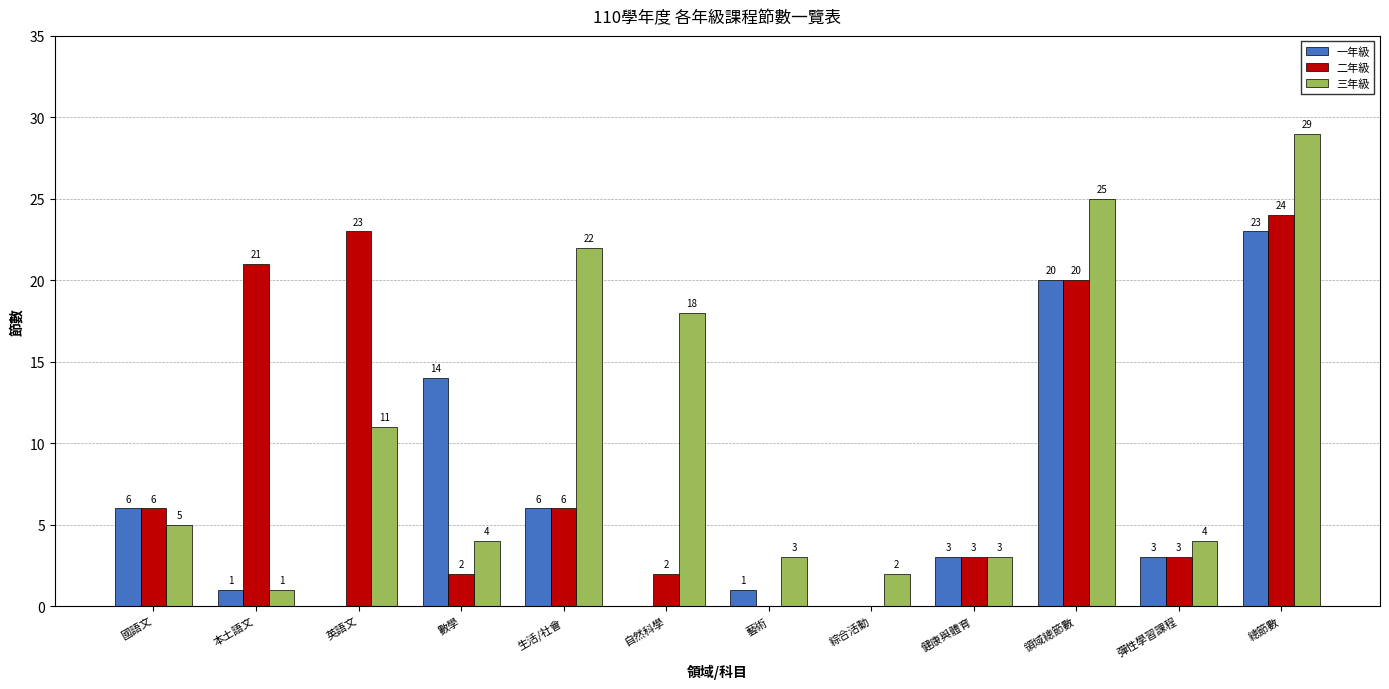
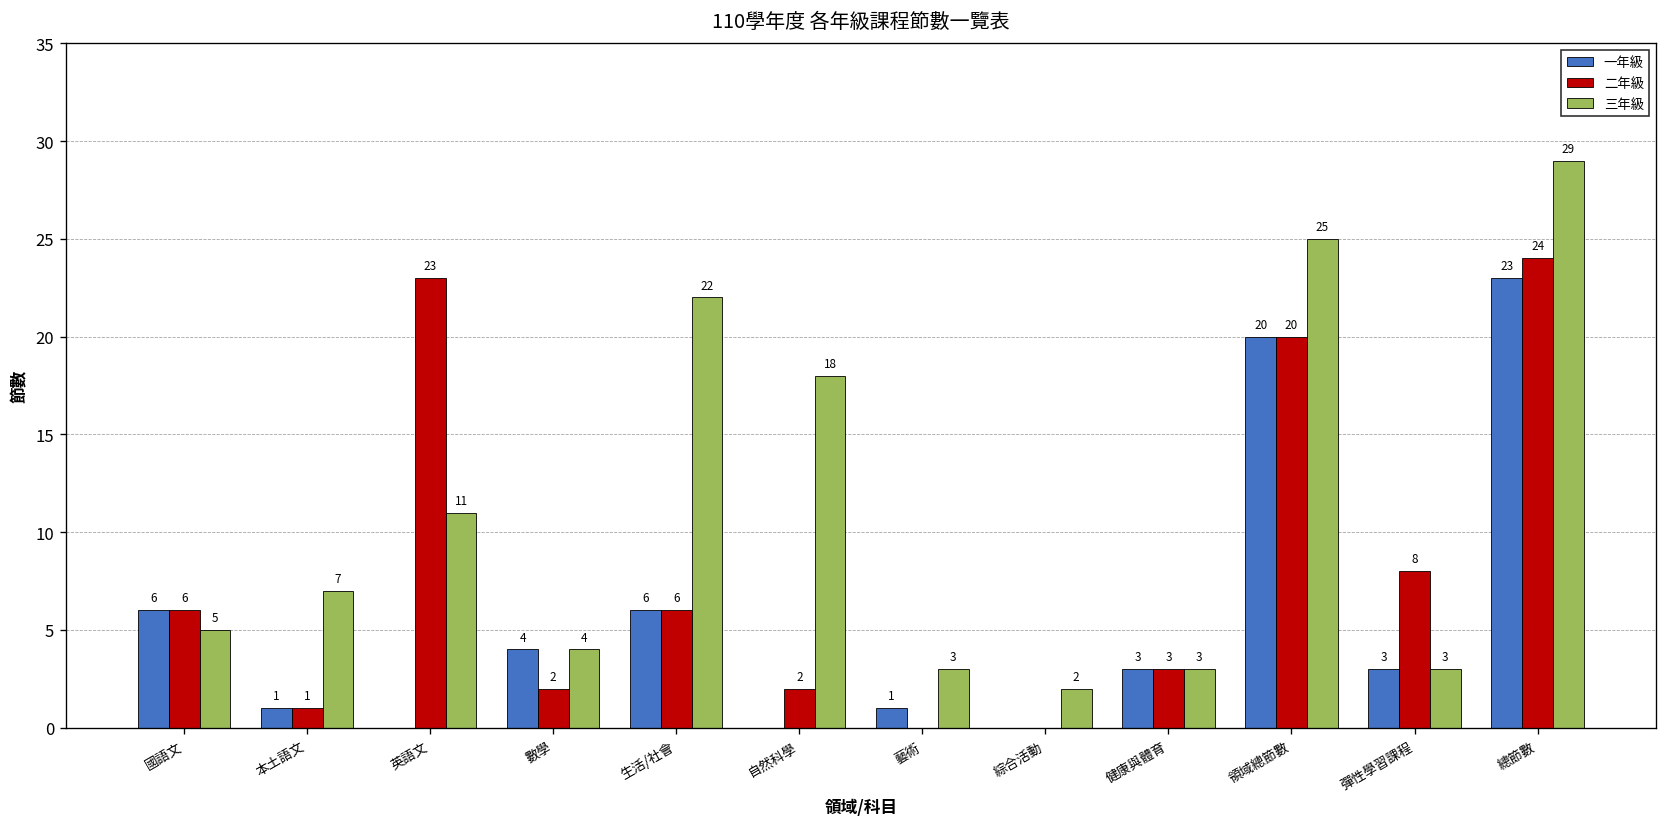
二年級, 本土語文: 21 -> 1
三年級, 本土語文: 1 -> 7
一年級, 數學: 14 -> 4
二年級, 彈性學習課程: 3 -> 8
三年級, 彈性學習課程: 4 -> 3
